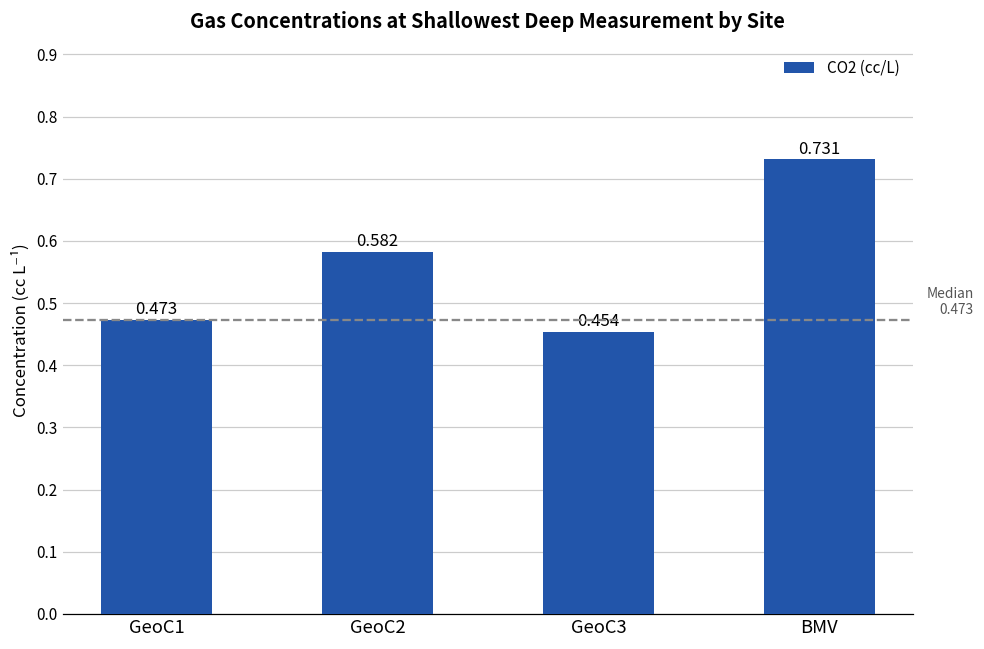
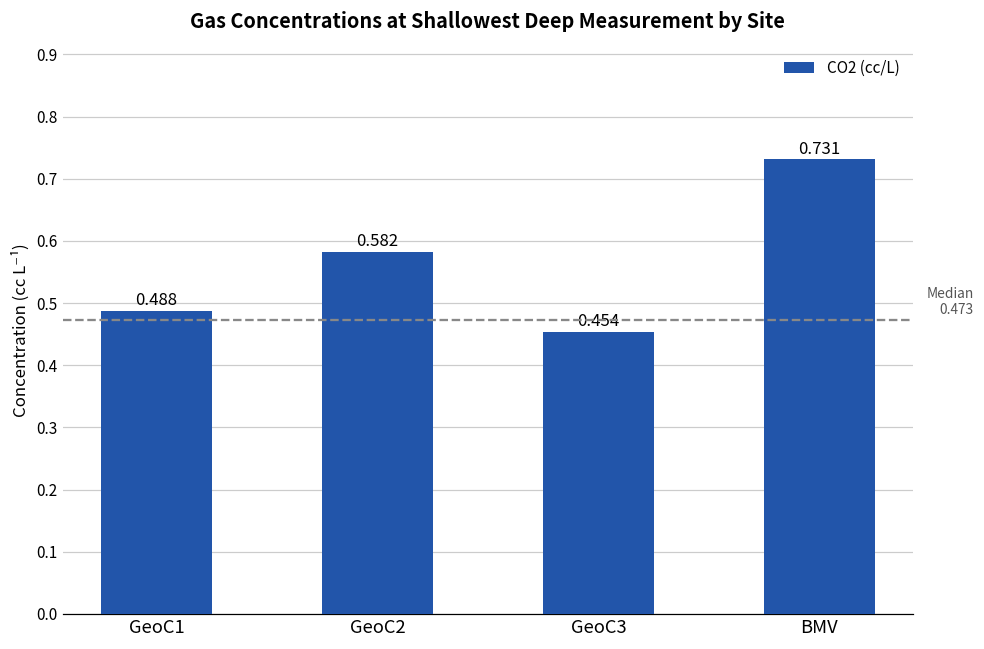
GeoC1: 0.473 -> 0.488
